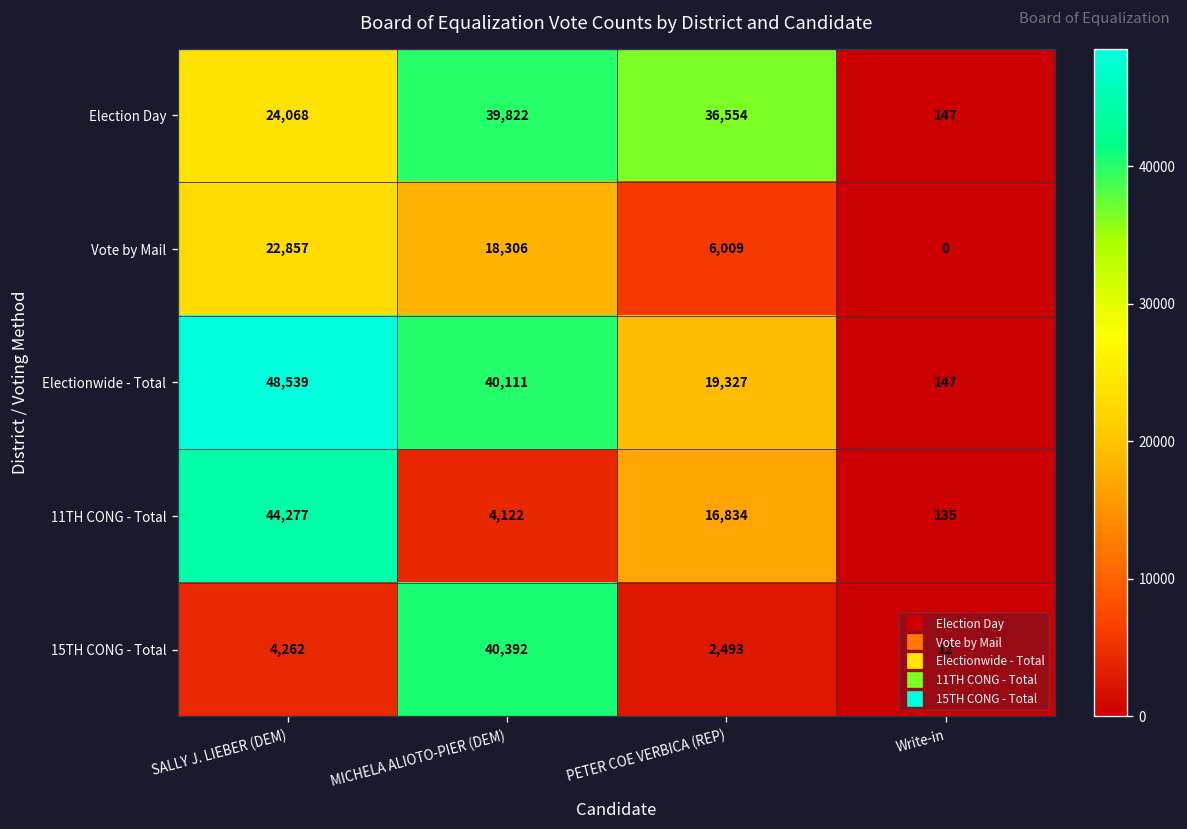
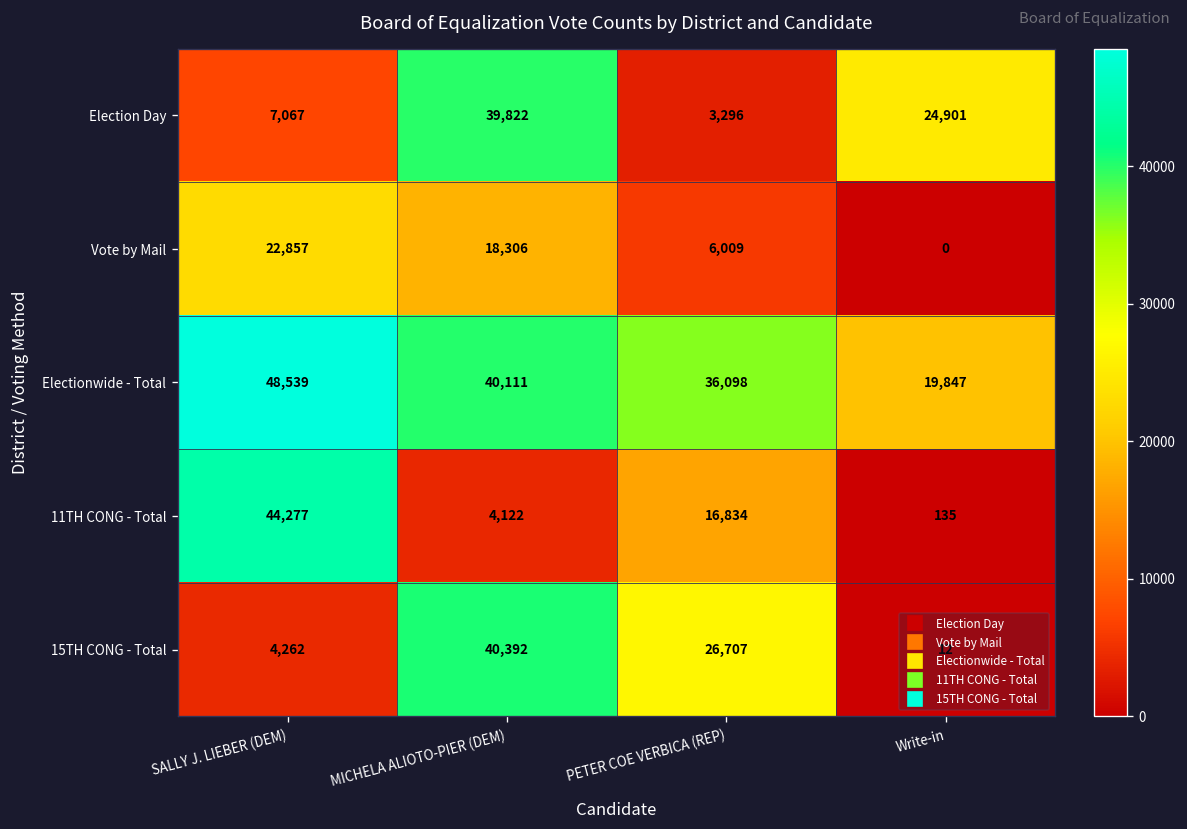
Election Day, SALLY J. LIEBER (DEM): 24,068 -> 7,067
Election Day, PETER COE VERBICA (REP): 36,554 -> 3,296
Election Day, Write-in: 147 -> 24,901
Electionwide - Total, PETER COE VERBICA (REP): 19,327 -> 36,098
Electionwide - Total, Write-in: 147 -> 19,847
15TH CONG - Total, PETER COE VERBICA (REP): 2,493 -> 26,707
